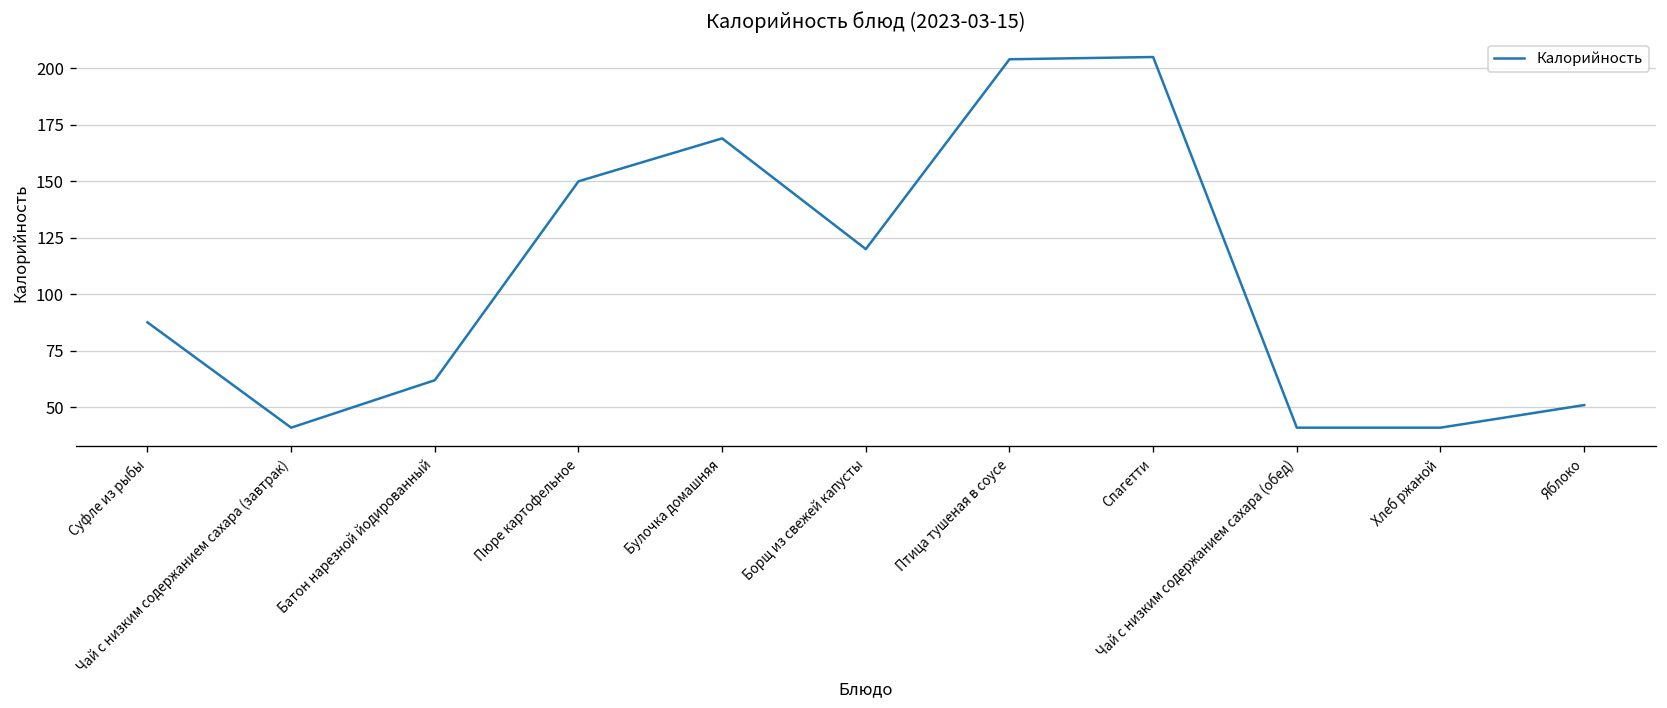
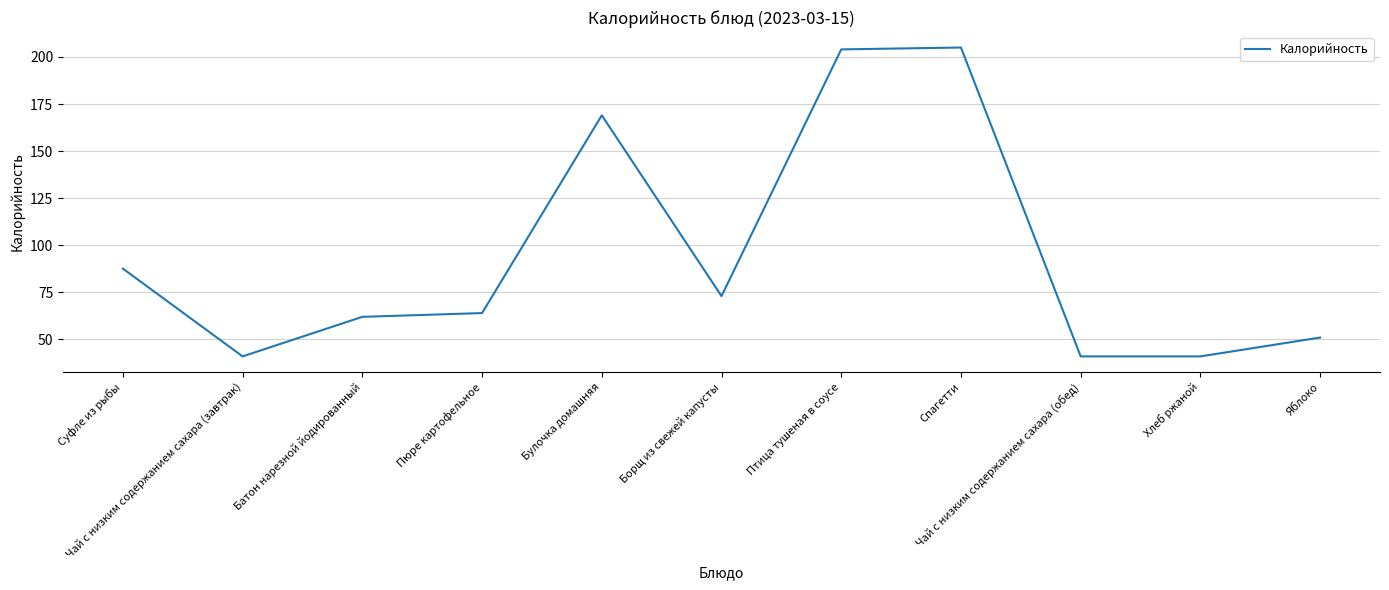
Пюре картофельное: 150 -> 64
Борщ из свежей капусты: 120 -> 73
